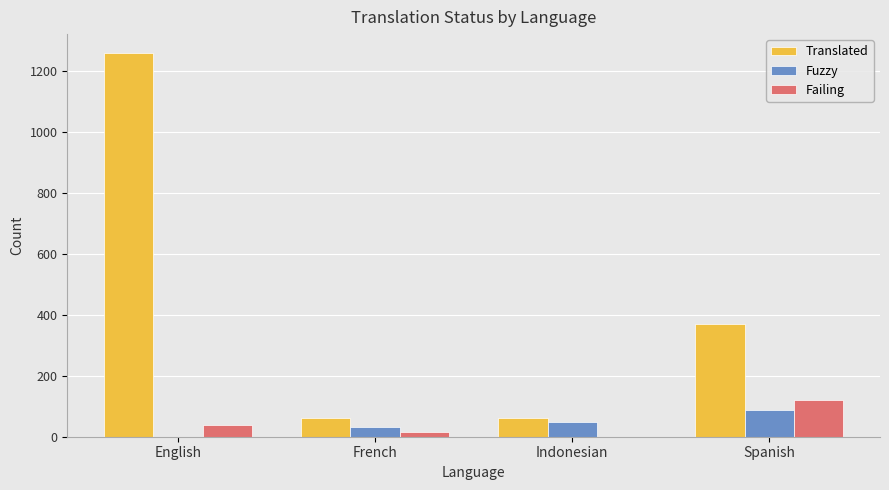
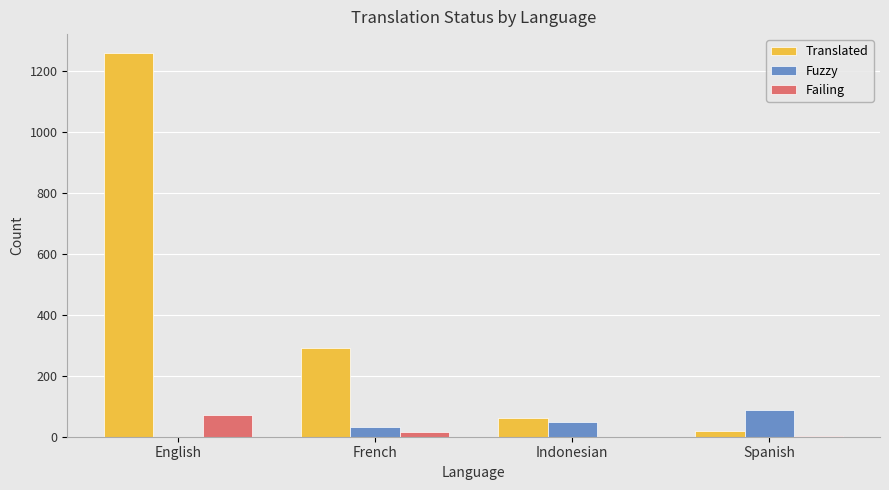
Failing, English: 40 -> 70
Translated, French: 60 -> 290
Translated, Spanish: 370 -> 20
Failing, Spanish: 120 -> 0
